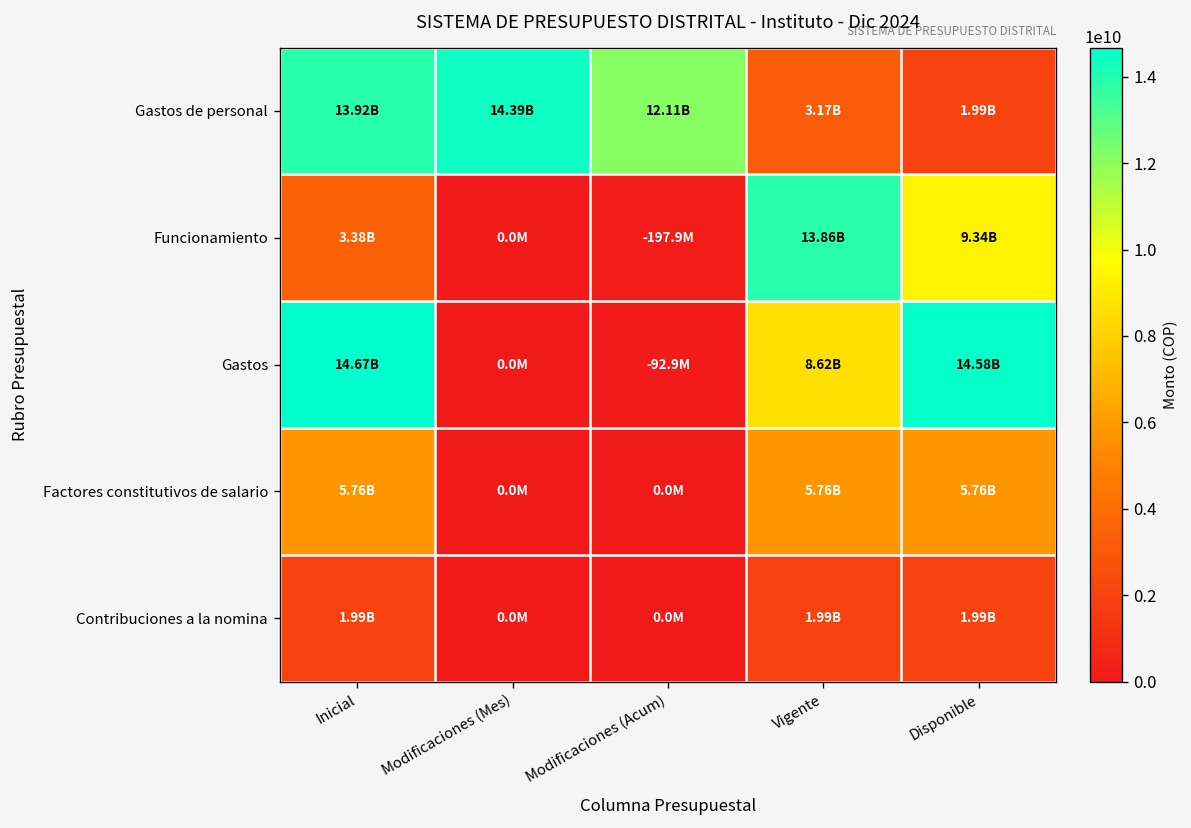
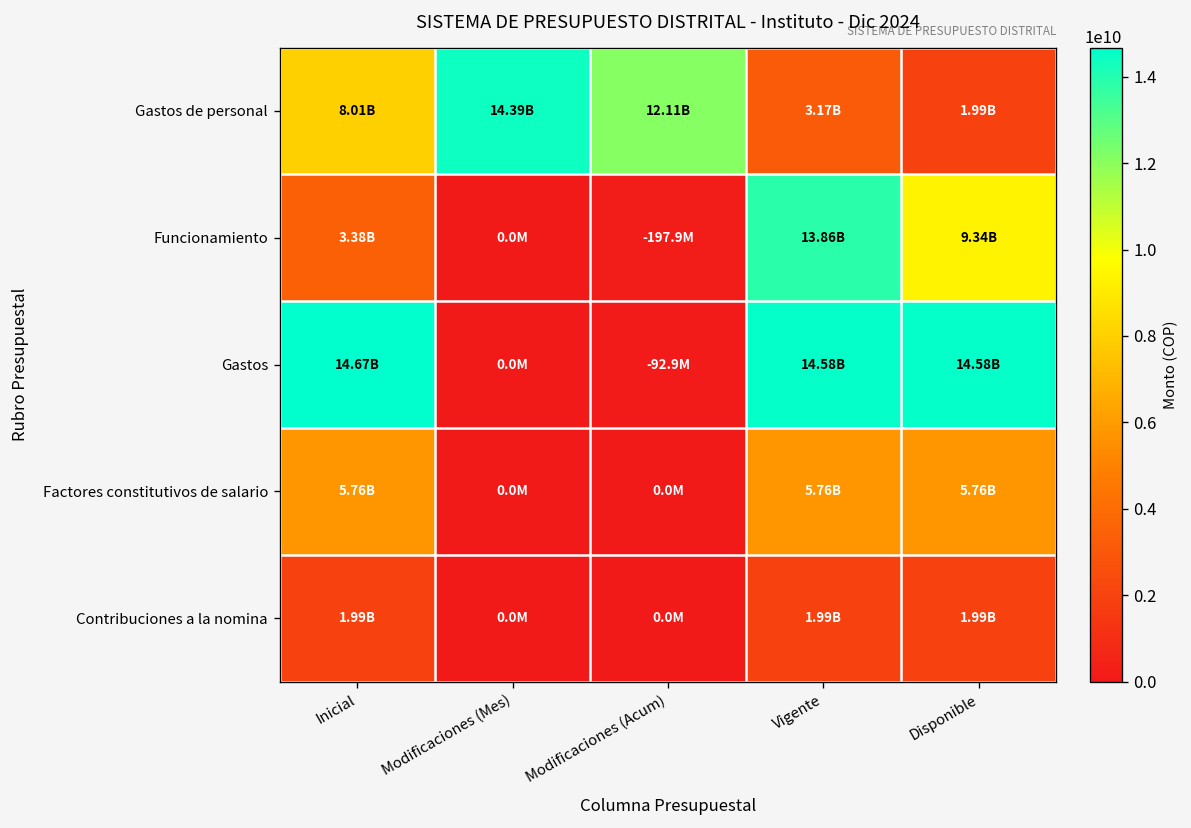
Gastos de personal, Inicial: 13.92B -> 8.01B
Gastos, Vigente: 8.62B -> 14.58B
